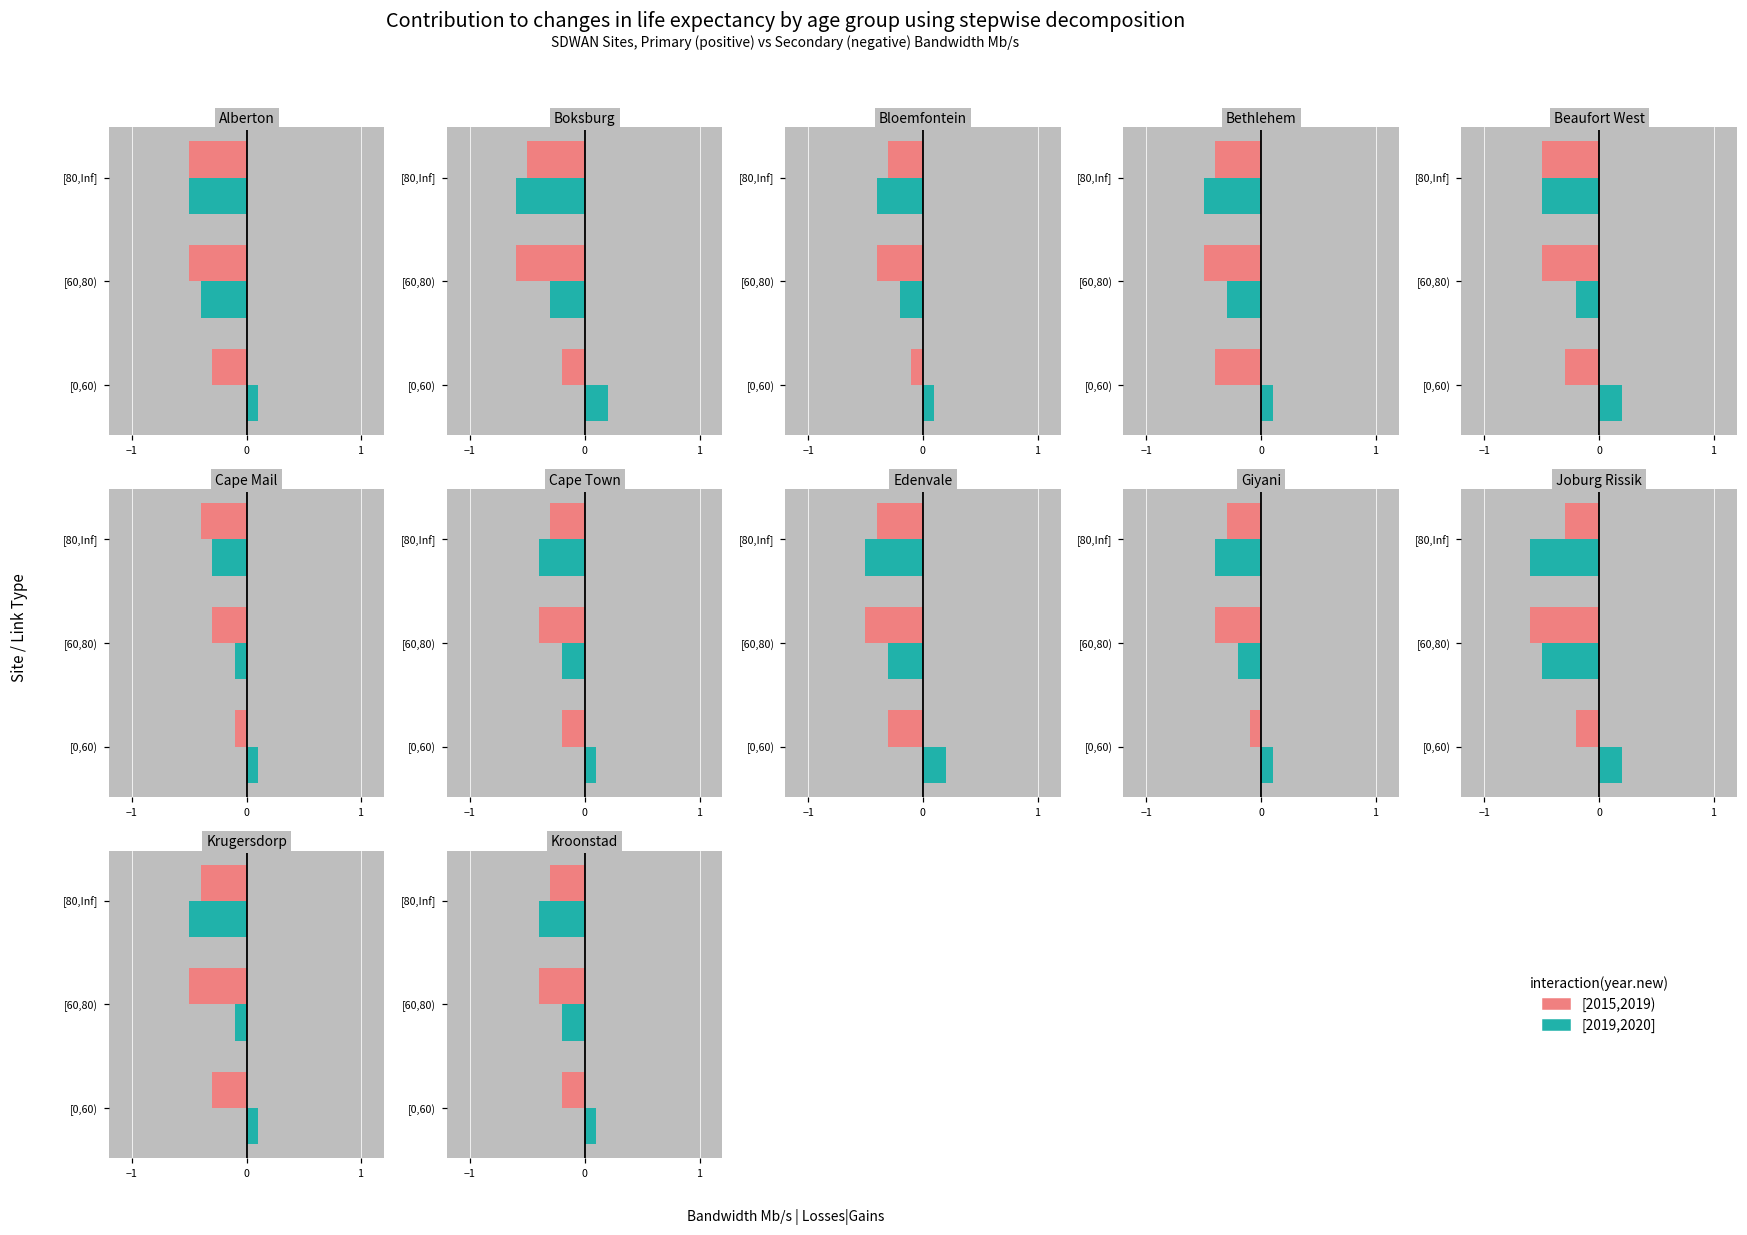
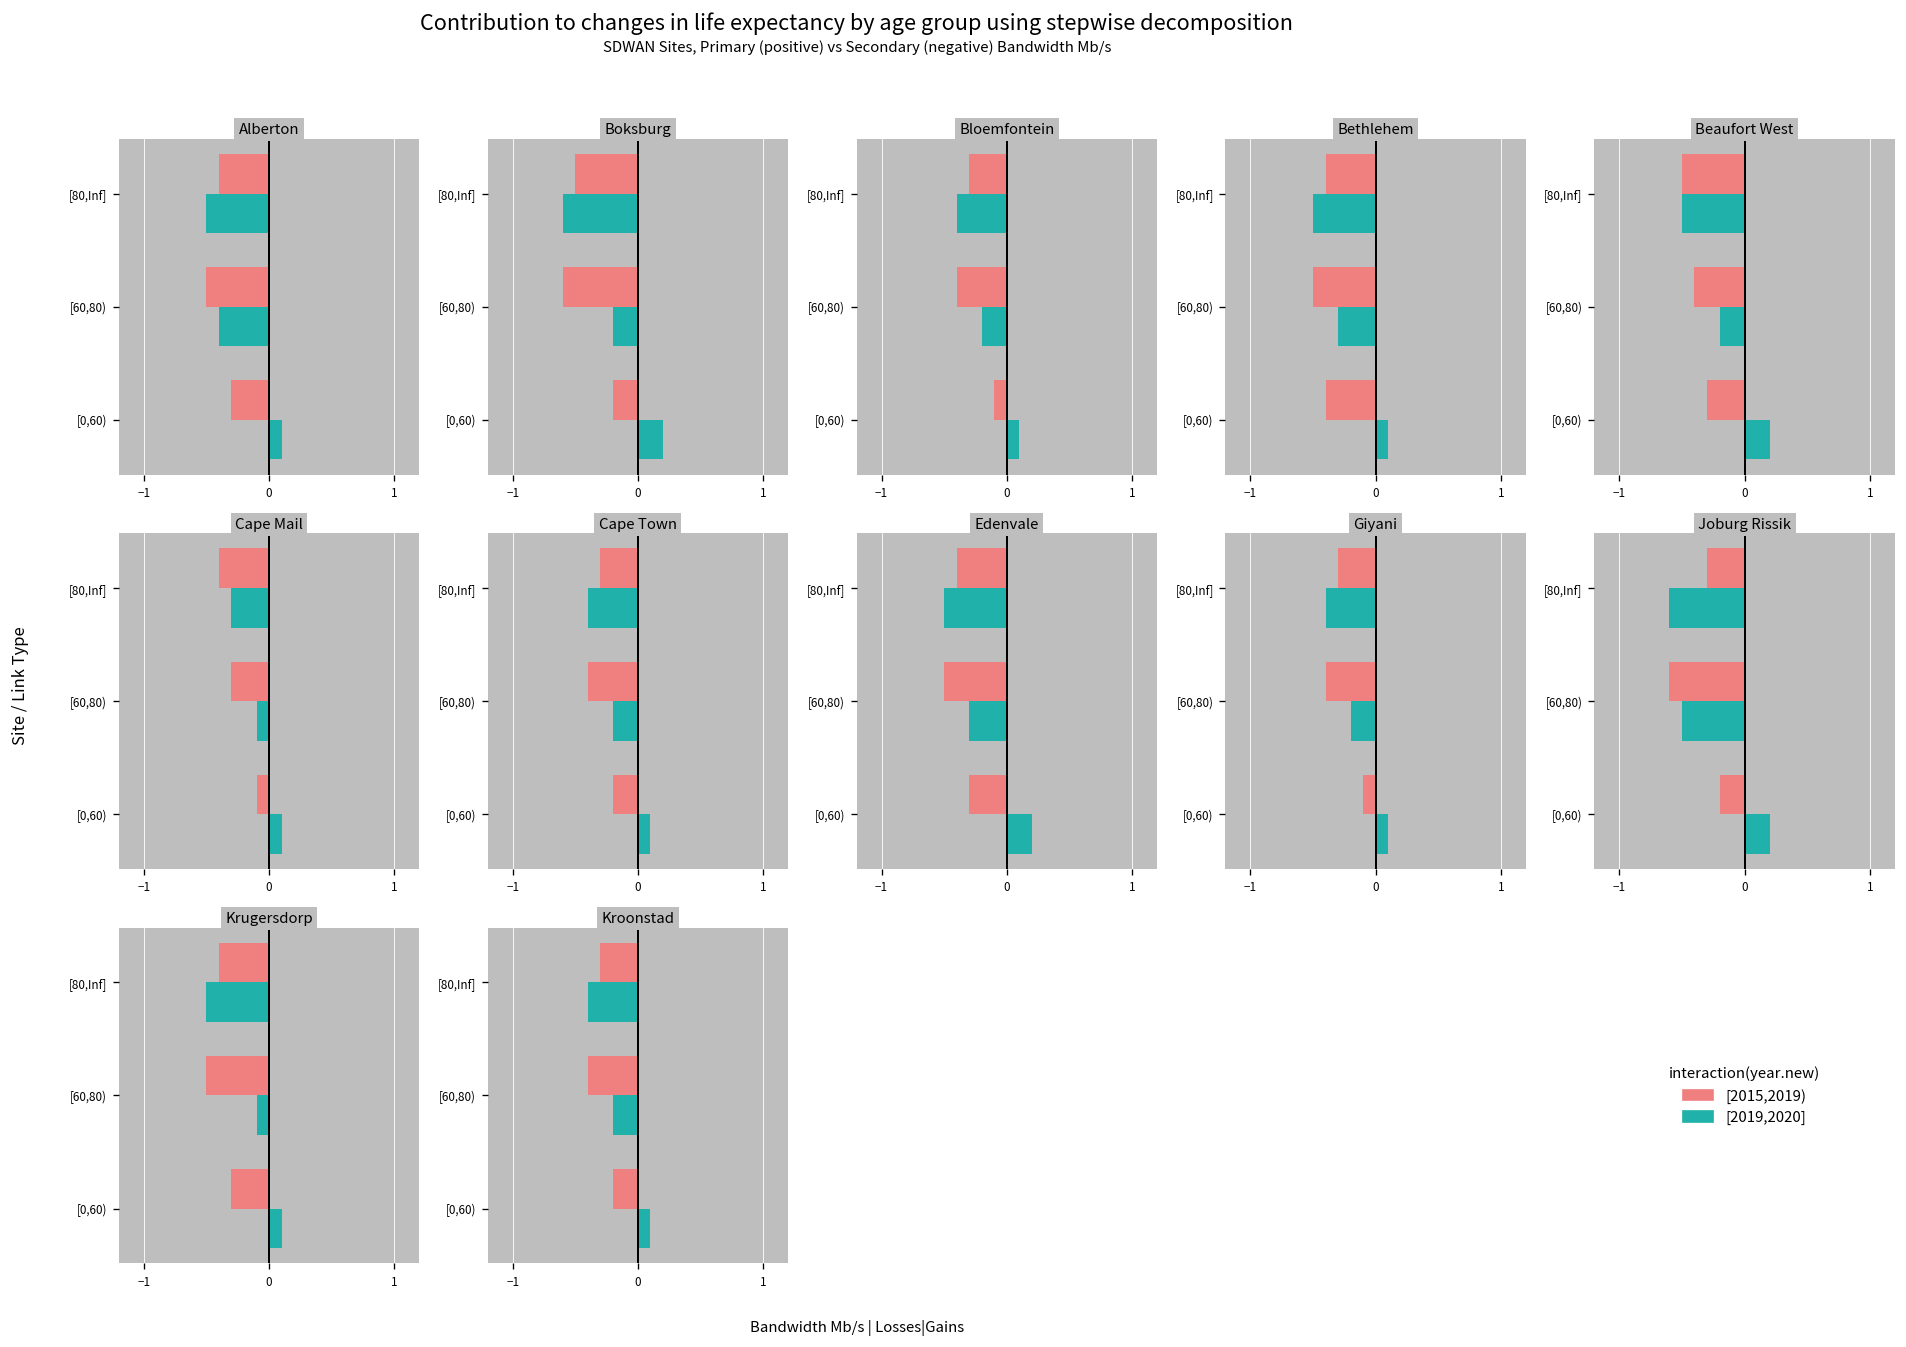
Alberton, [2015,2019), [80,Inf]: -0.5 -> -0.4
Boksburg, [2019,2020], [60,80): -0.3 -> -0.2
Beaufort West, [2015,2019), [60,80): -0.5 -> -0.4
